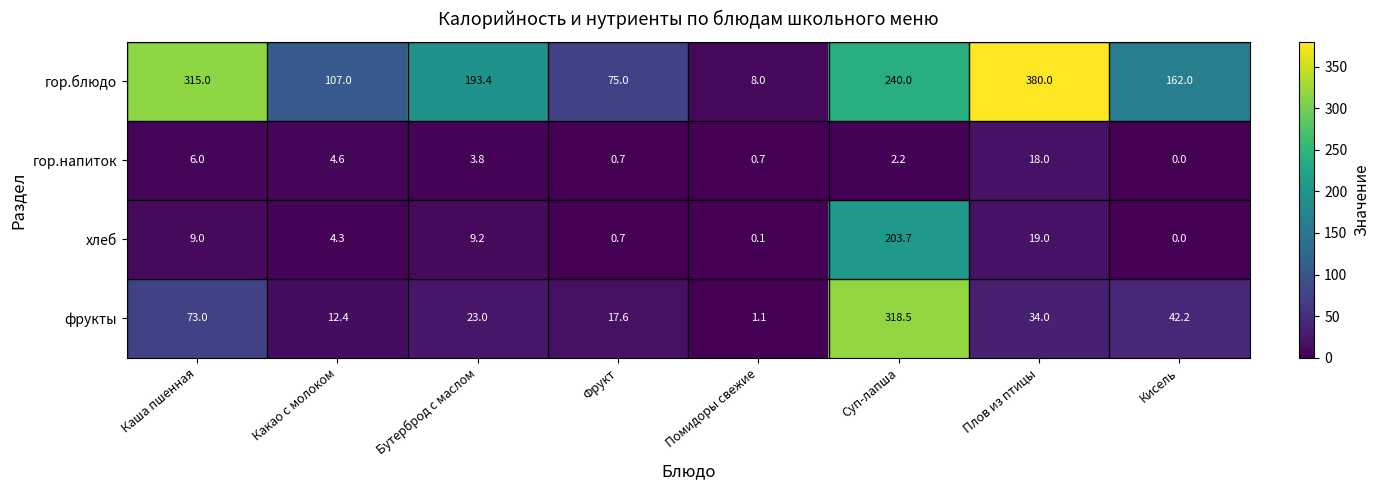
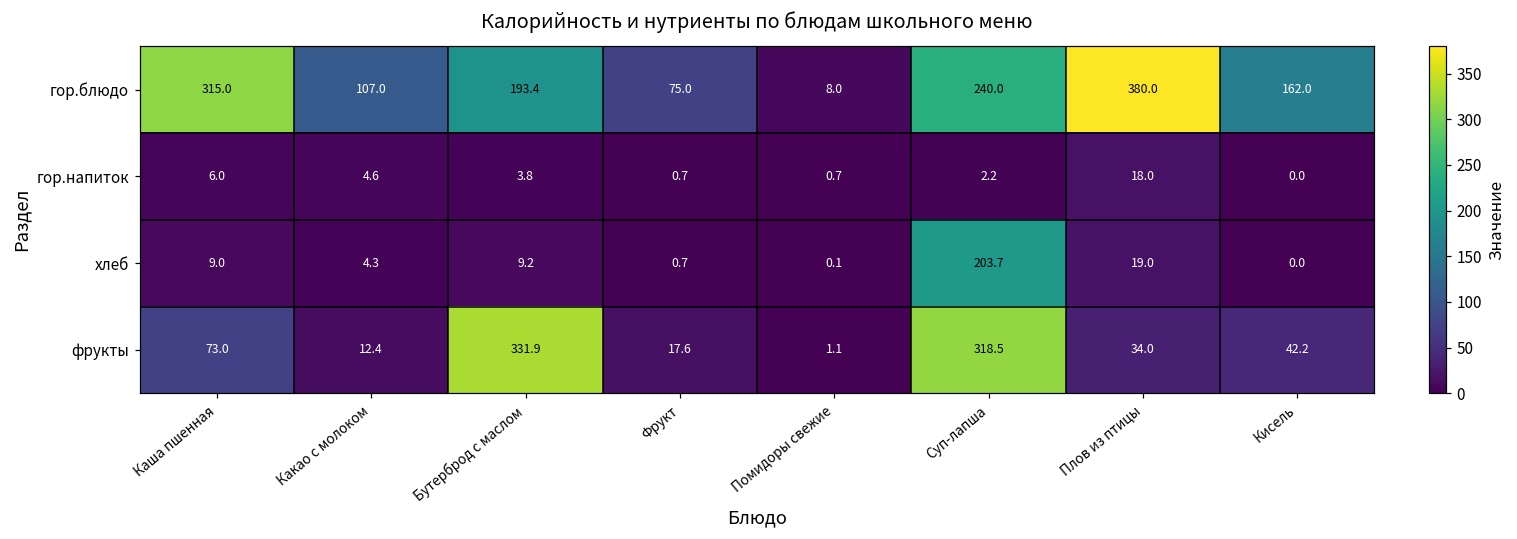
фрукты, Бутерброд с маслом: 23.0 -> 331.9
